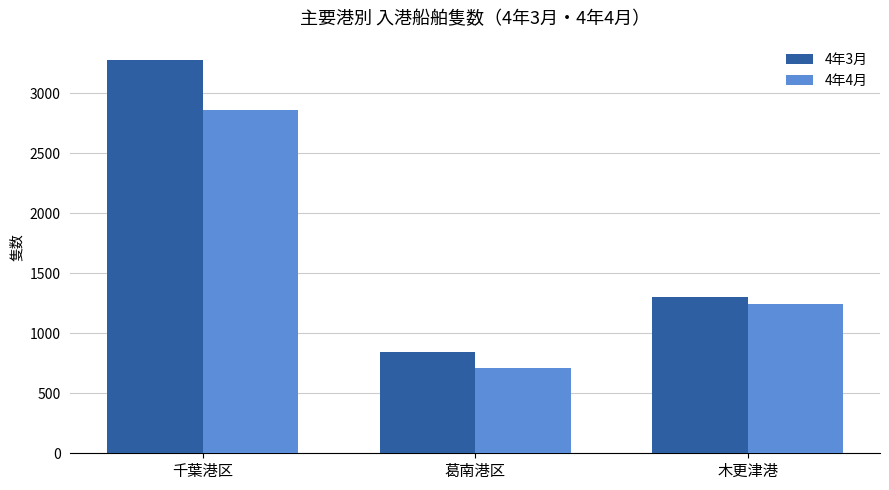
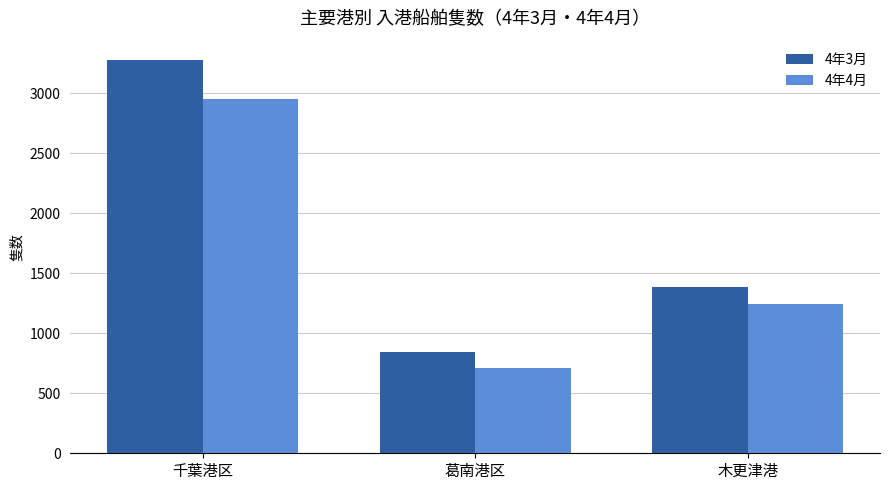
4年4月, 千葉港区: 2860 -> 2950
4年3月, 木更津港: 1310 -> 1390
